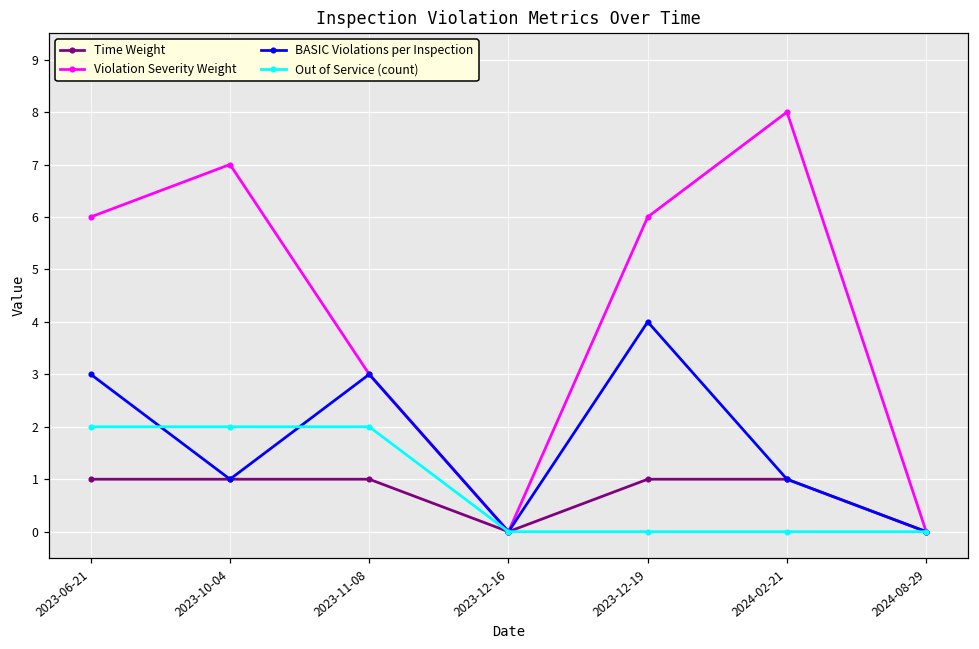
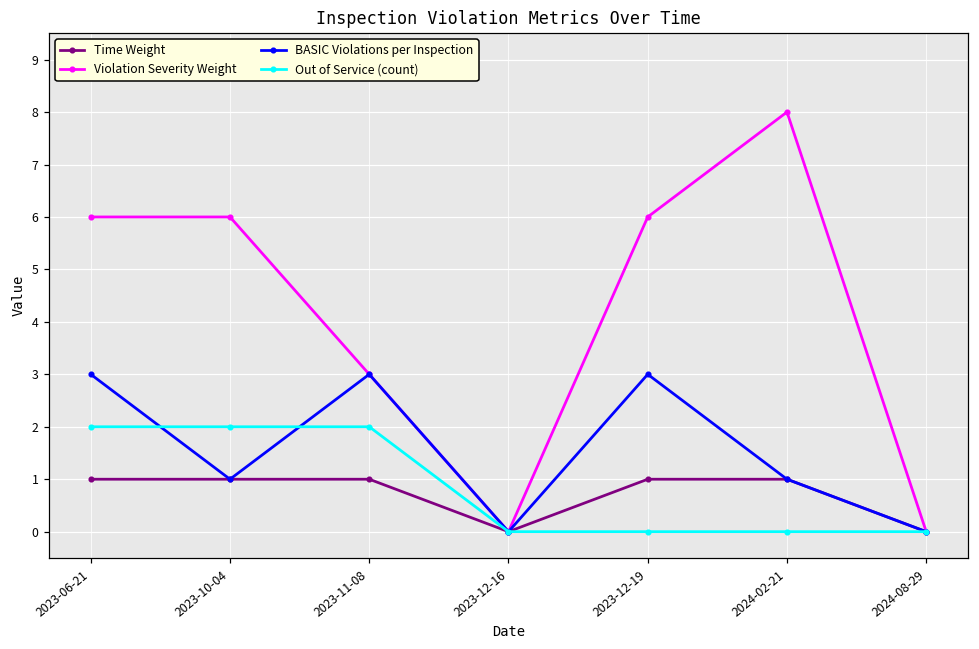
Violation Severity Weight, 2023-10-04: 7 -> 6
BASIC Violations per Inspection, 2023-12-19: 4 -> 3
